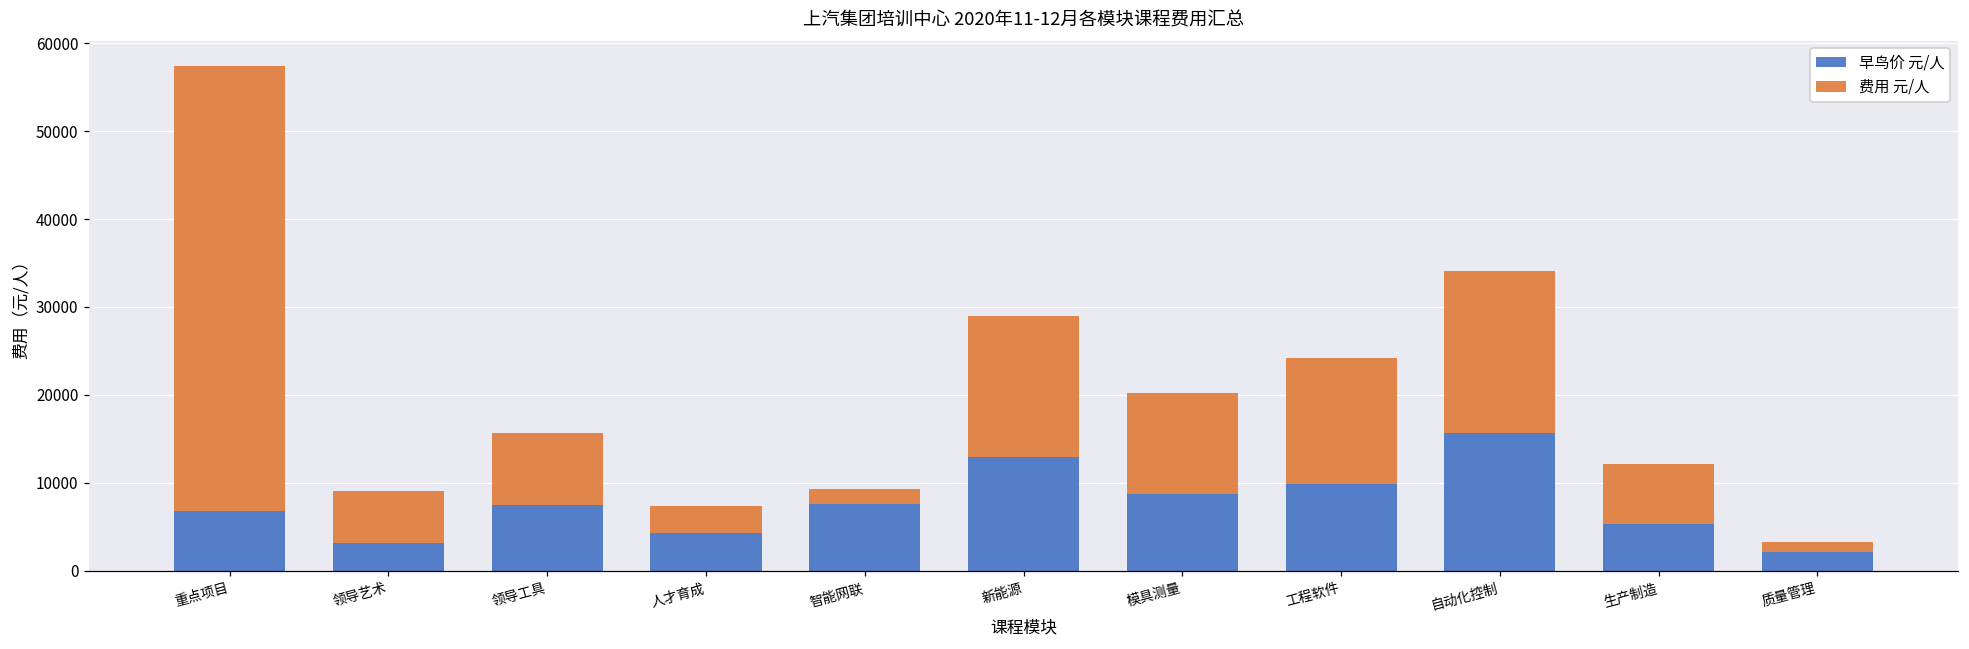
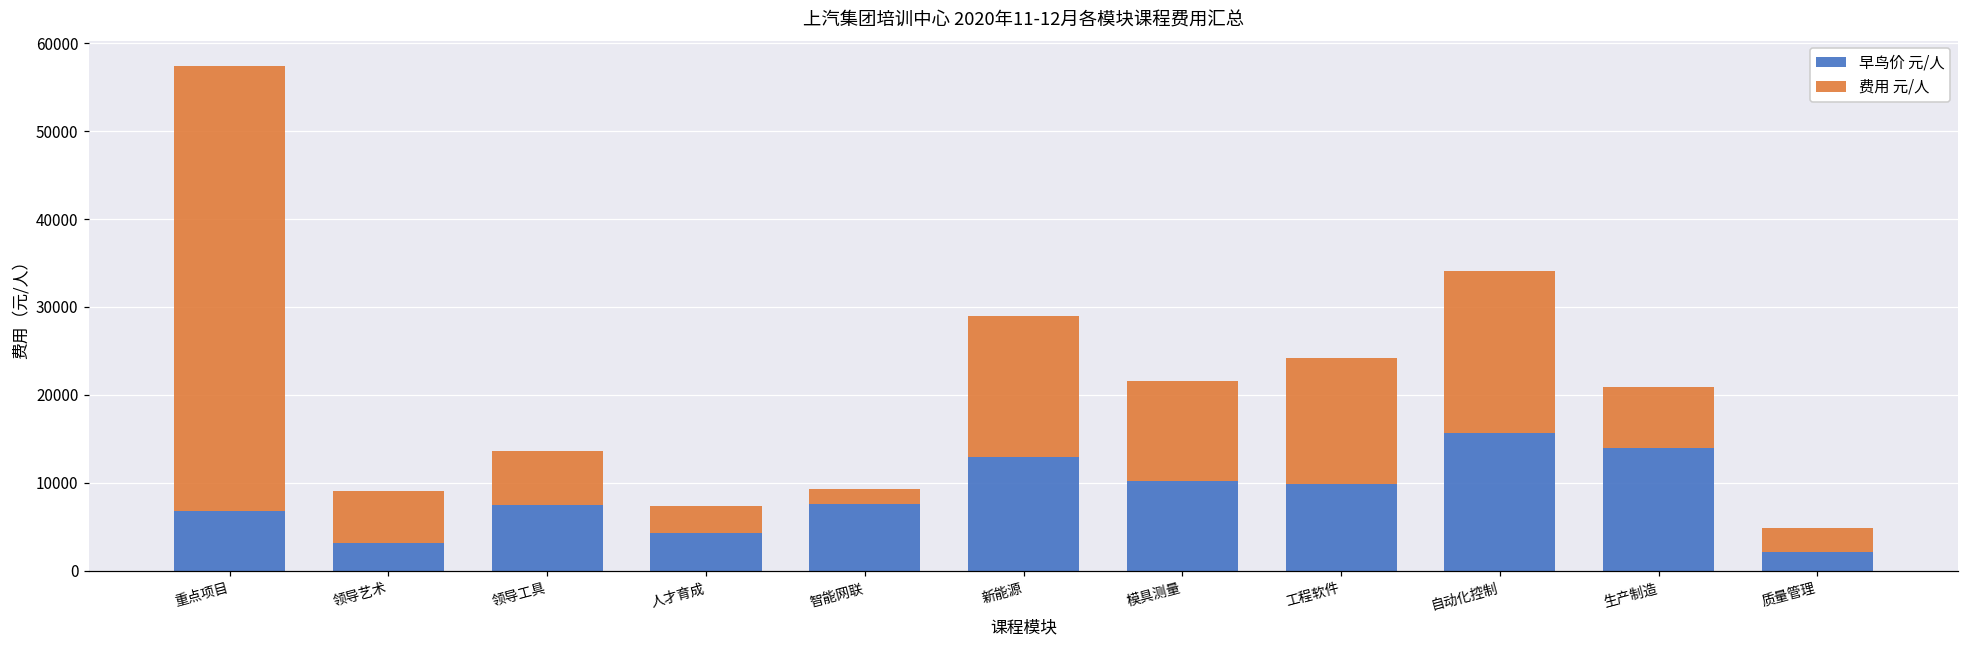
费用 元/人, 领导工具: 8000 -> 6000
早鸟价 元/人, 模具测量: 9000 -> 10000
早鸟价 元/人, 生产制造: 5000 -> 14000
费用 元/人, 质量管理: 1000 -> 3000
